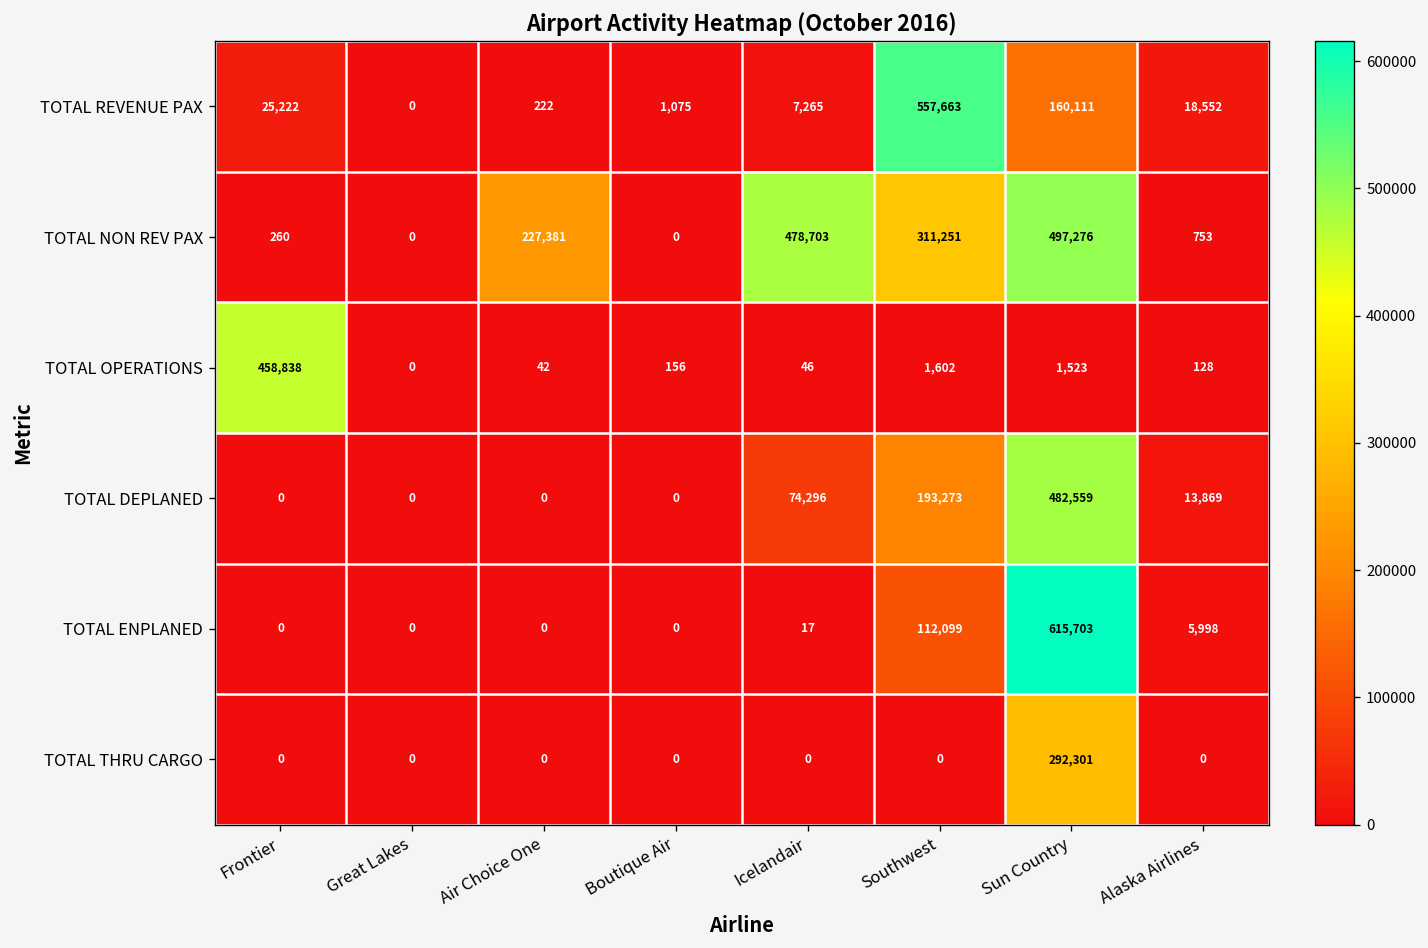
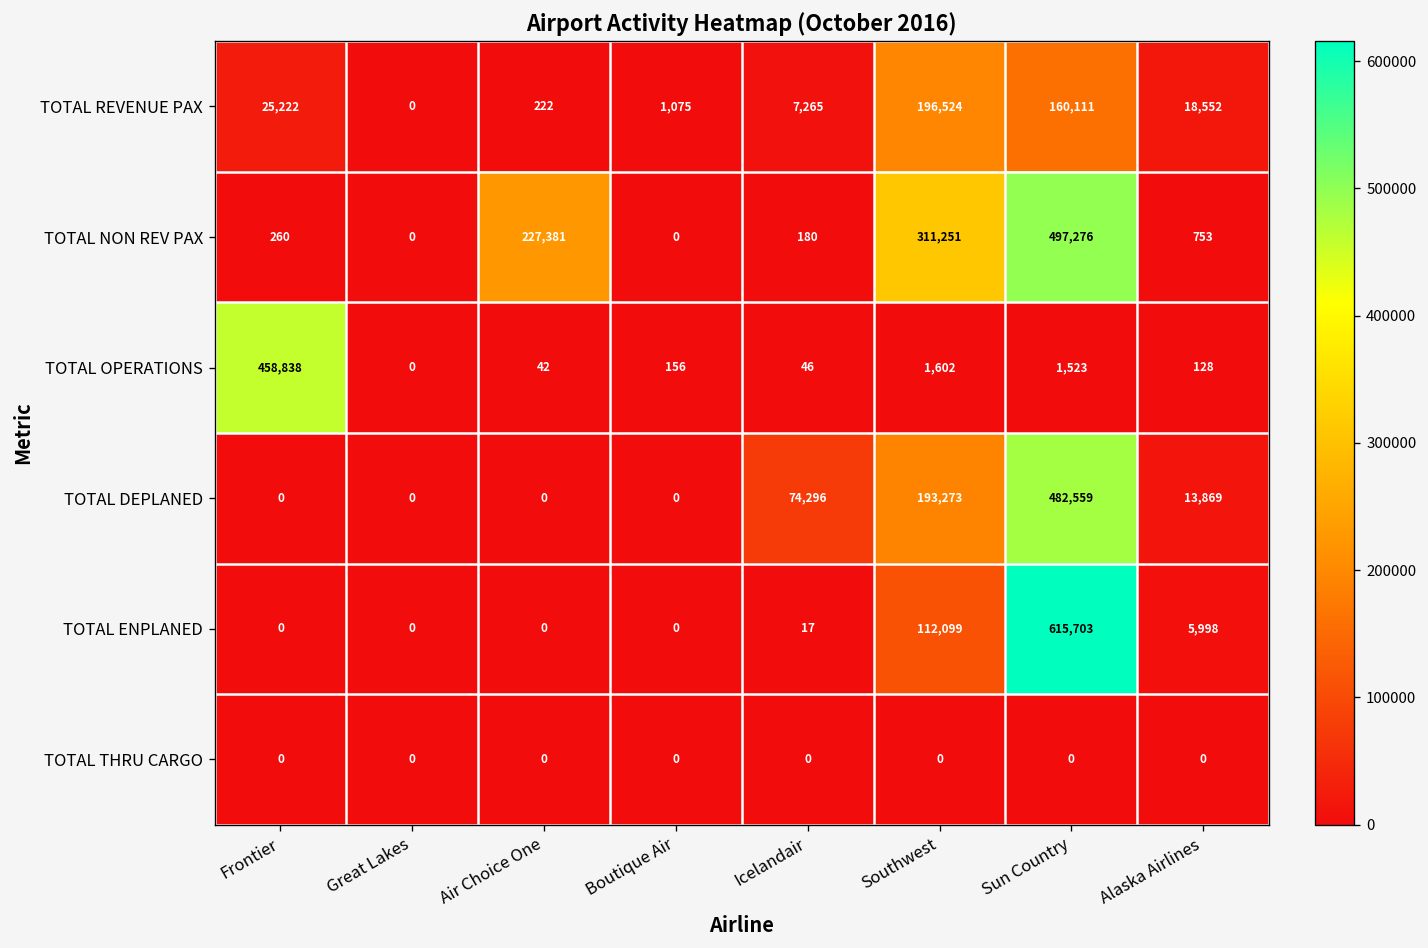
TOTAL REVENUE PAX, Southwest: 557,663 -> 196,524
TOTAL NON REV PAX, Icelandair: 478,703 -> 180
TOTAL THRU CARGO, Sun Country: 292,301 -> 0
